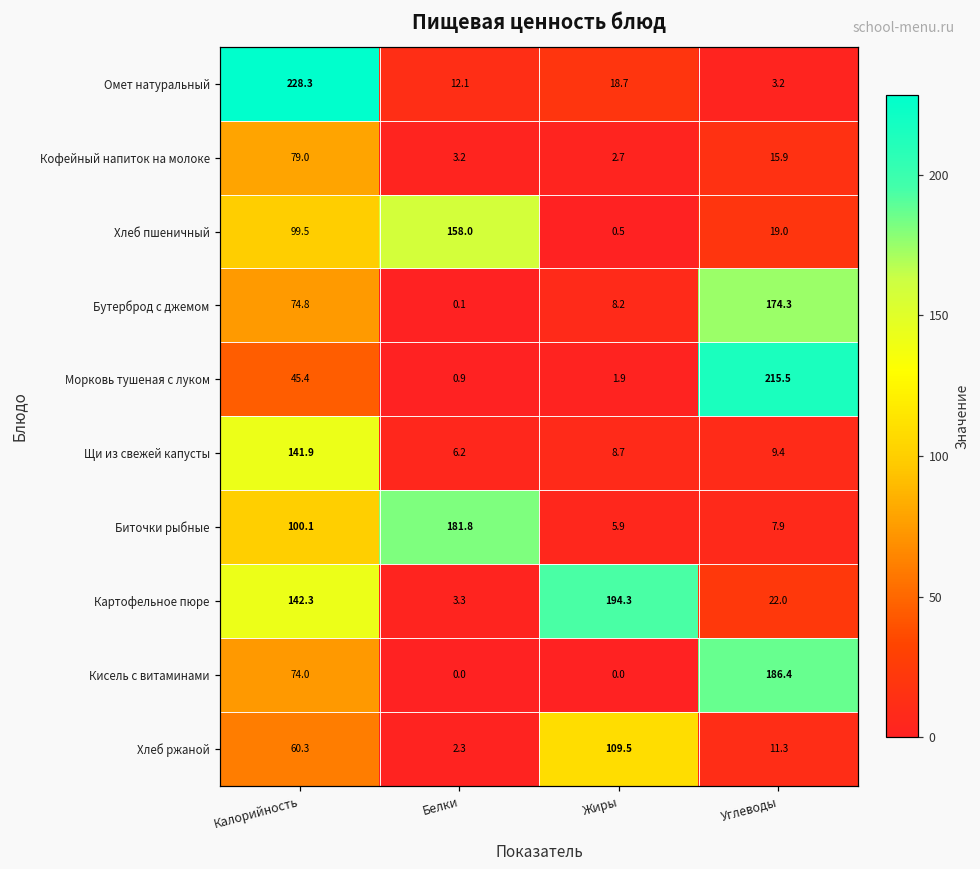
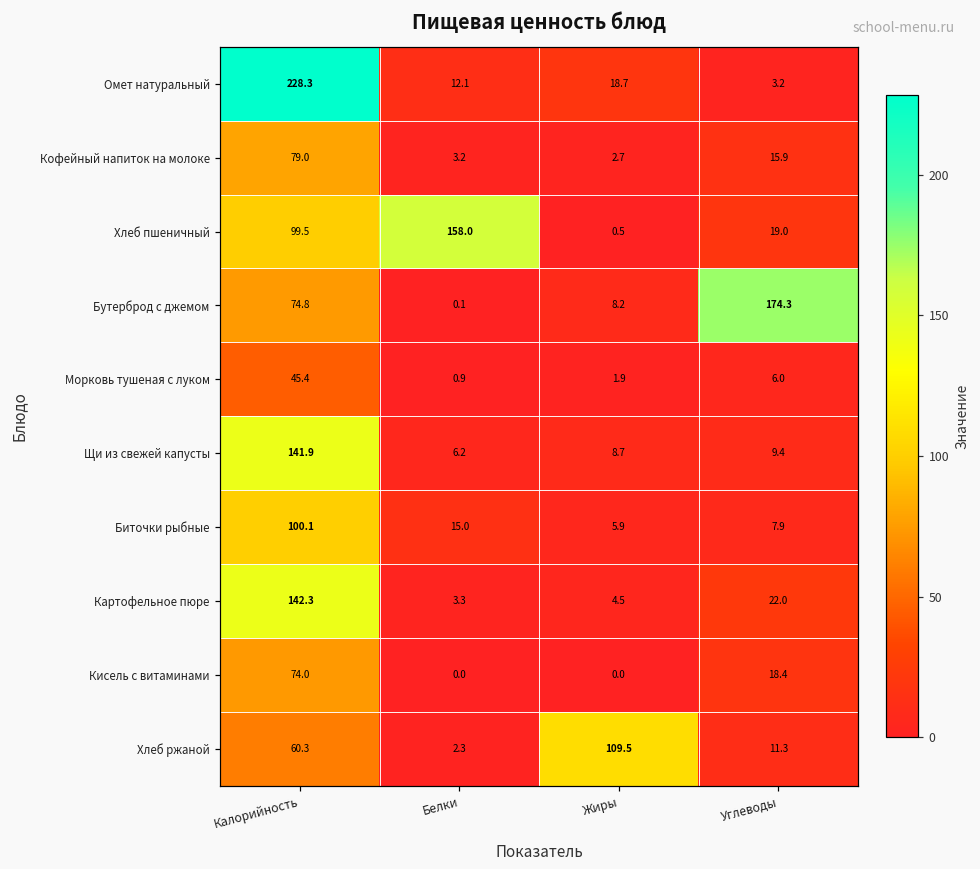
Морковь тушеная с луком, Углеводы: 215.5 -> 6.0
Биточки рыбные, Белки: 181.8 -> 15.0
Картофельное пюре, Жиры: 194.3 -> 4.5
Кисель с витаминами, Углеводы: 186.4 -> 18.4
